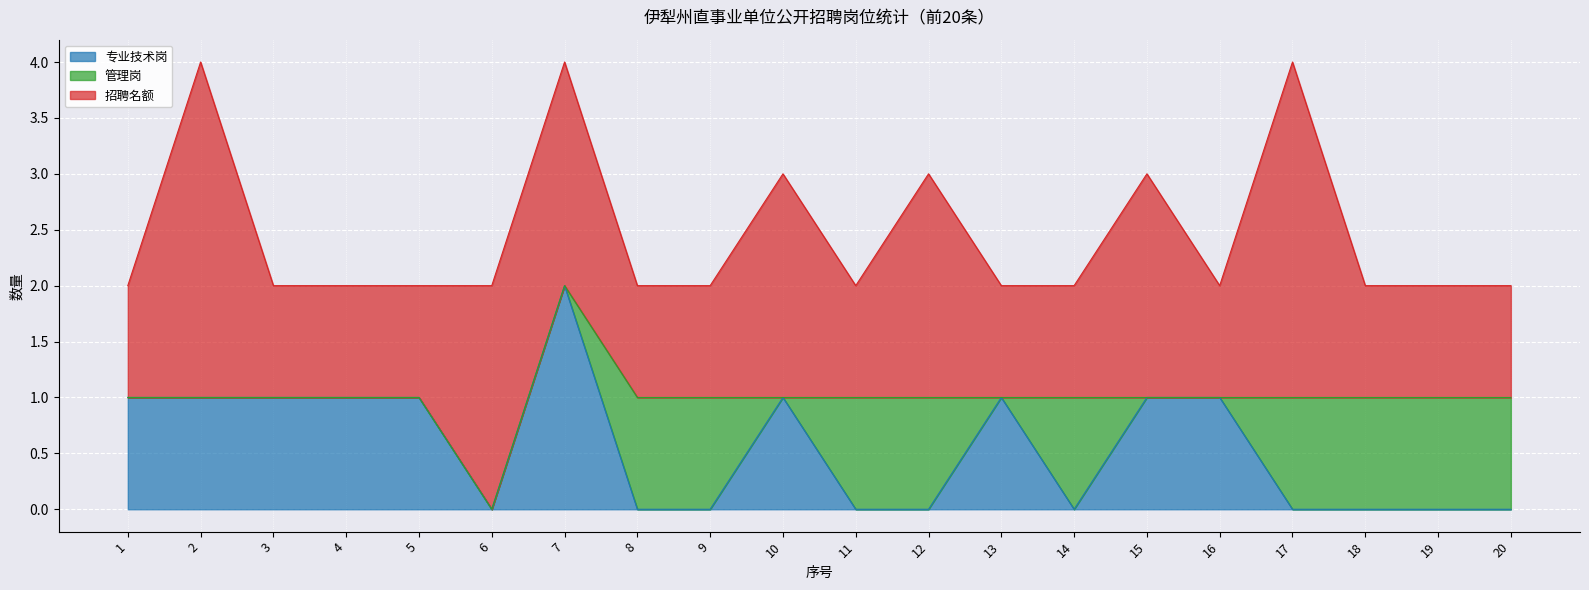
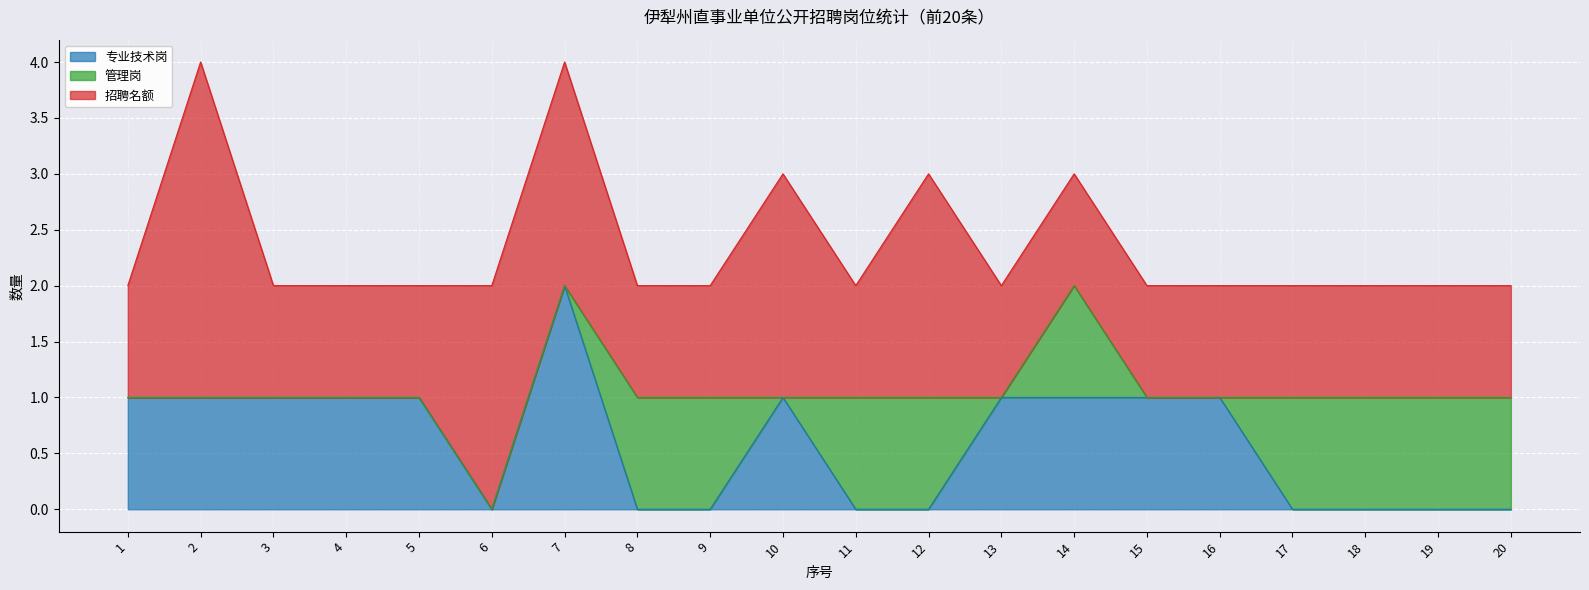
专业技术岗, 14: 0 -> 1
招聘名额, 15: 2 -> 1
招聘名额, 17: 3 -> 1
